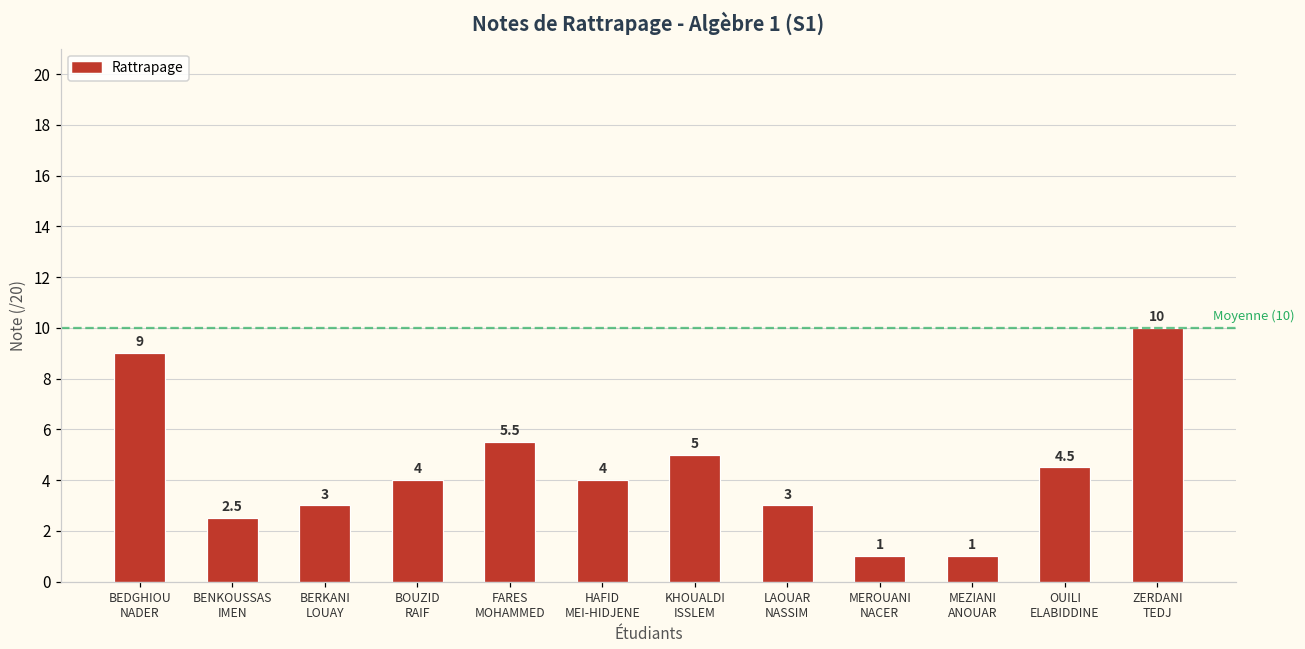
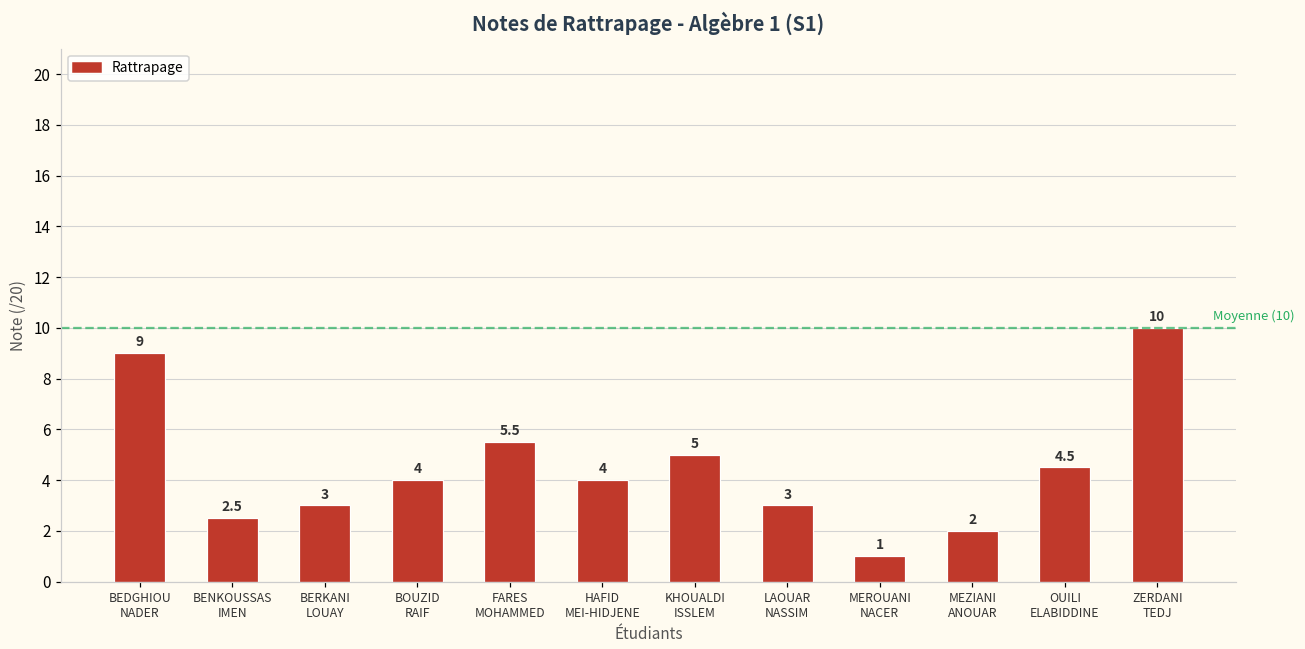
MEZIANI ANOUAR: 1 -> 2
